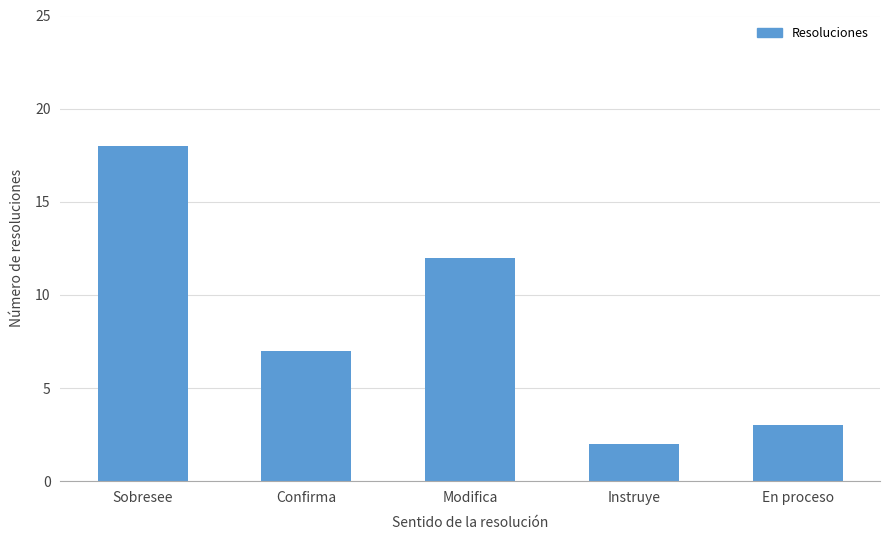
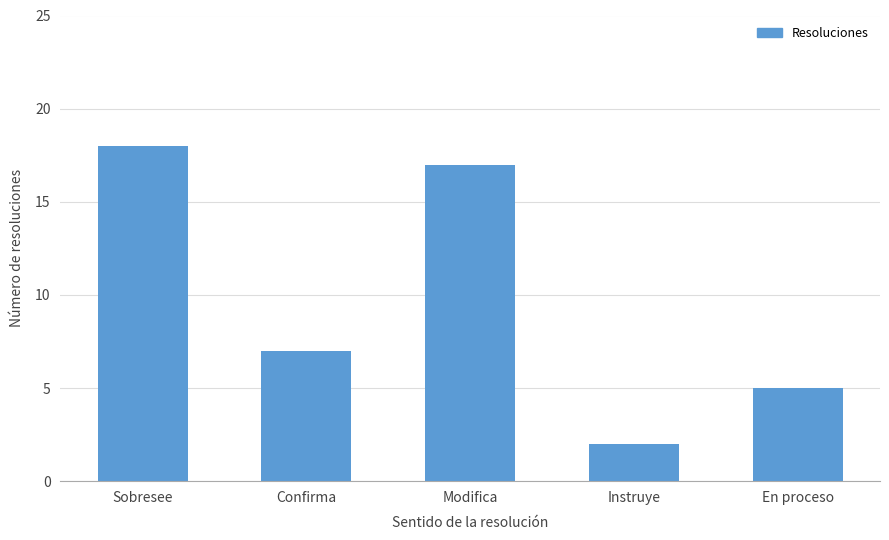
Modifica: 12 -> 17
En proceso: 3 -> 5
